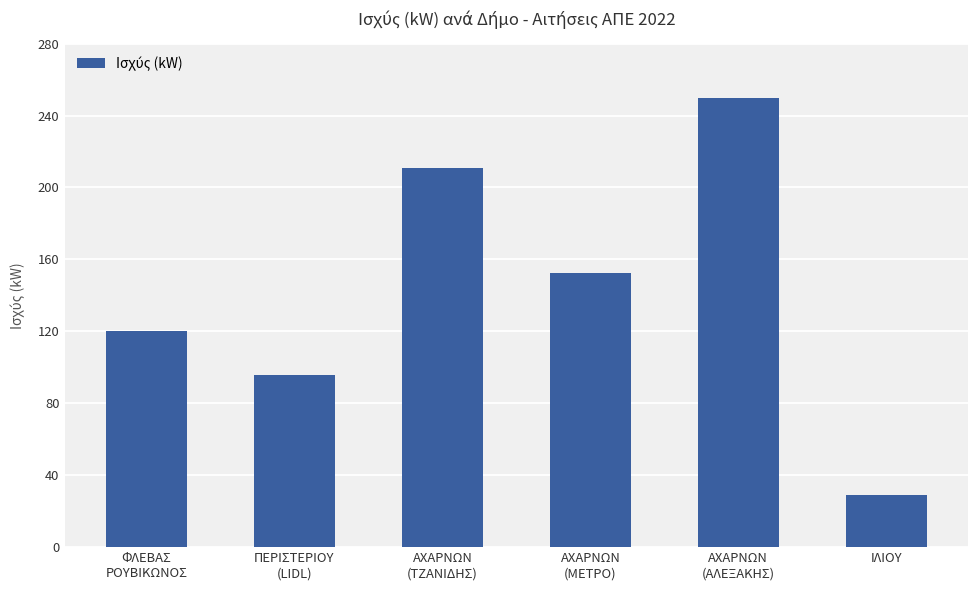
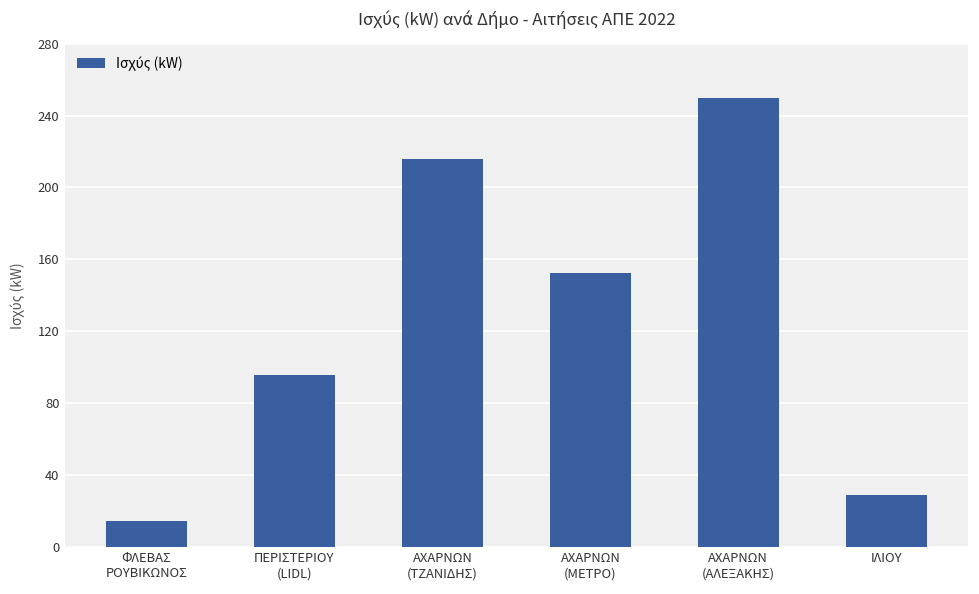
ΦΛΕΒΑΣ ΡΟΥΒΙΚΩΝΟΣ: 120 -> 15
ΑΧΑΡΝΩΝ (ΤΖΑΝΙΔΗΣ): 211 -> 216
